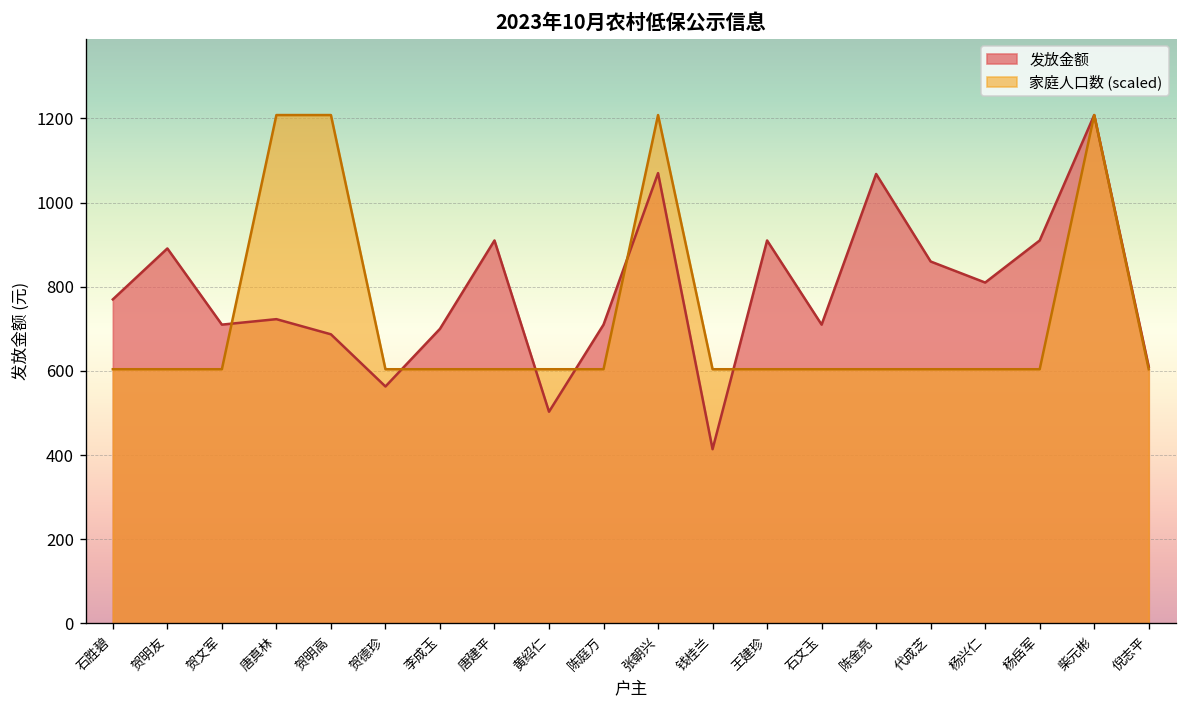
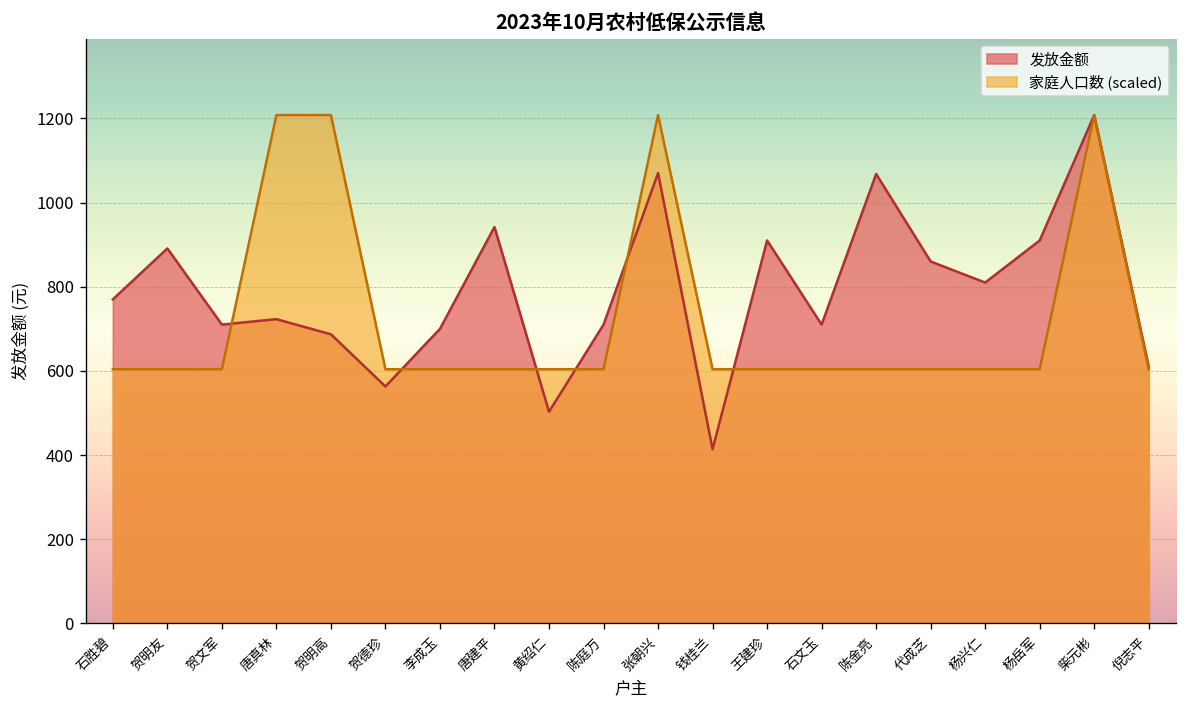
发放金额, 唐建平: 910 -> 940
